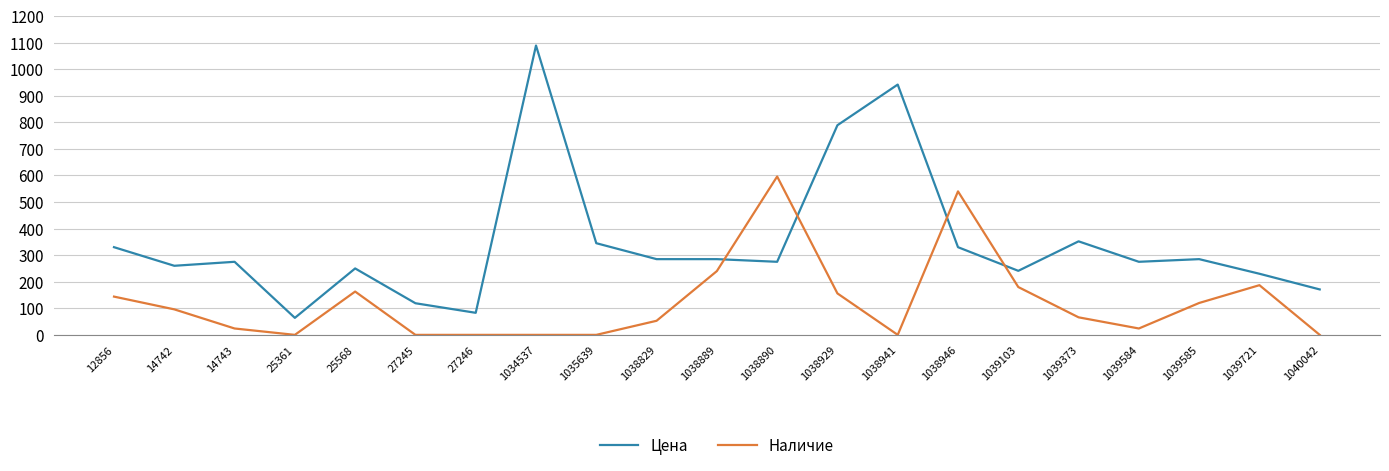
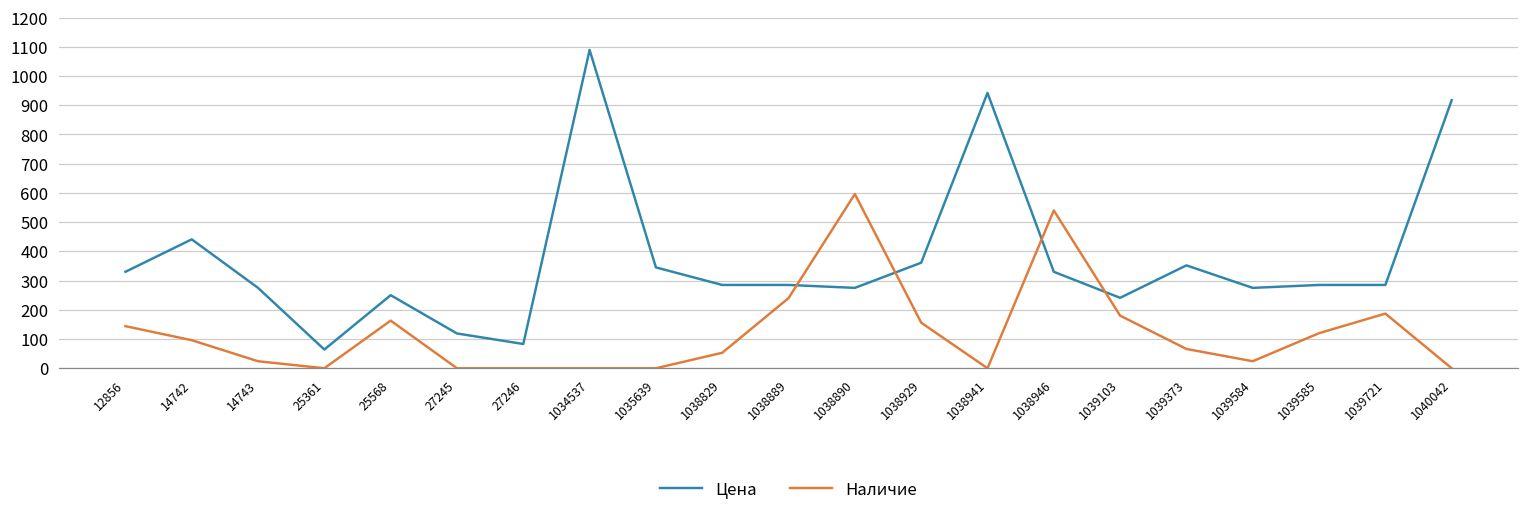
Цена, 14742: 260 -> 440
Цена, 1038929: 790 -> 360
Цена, 1039721: 230 -> 290
Цена, 1040042: 170 -> 920
